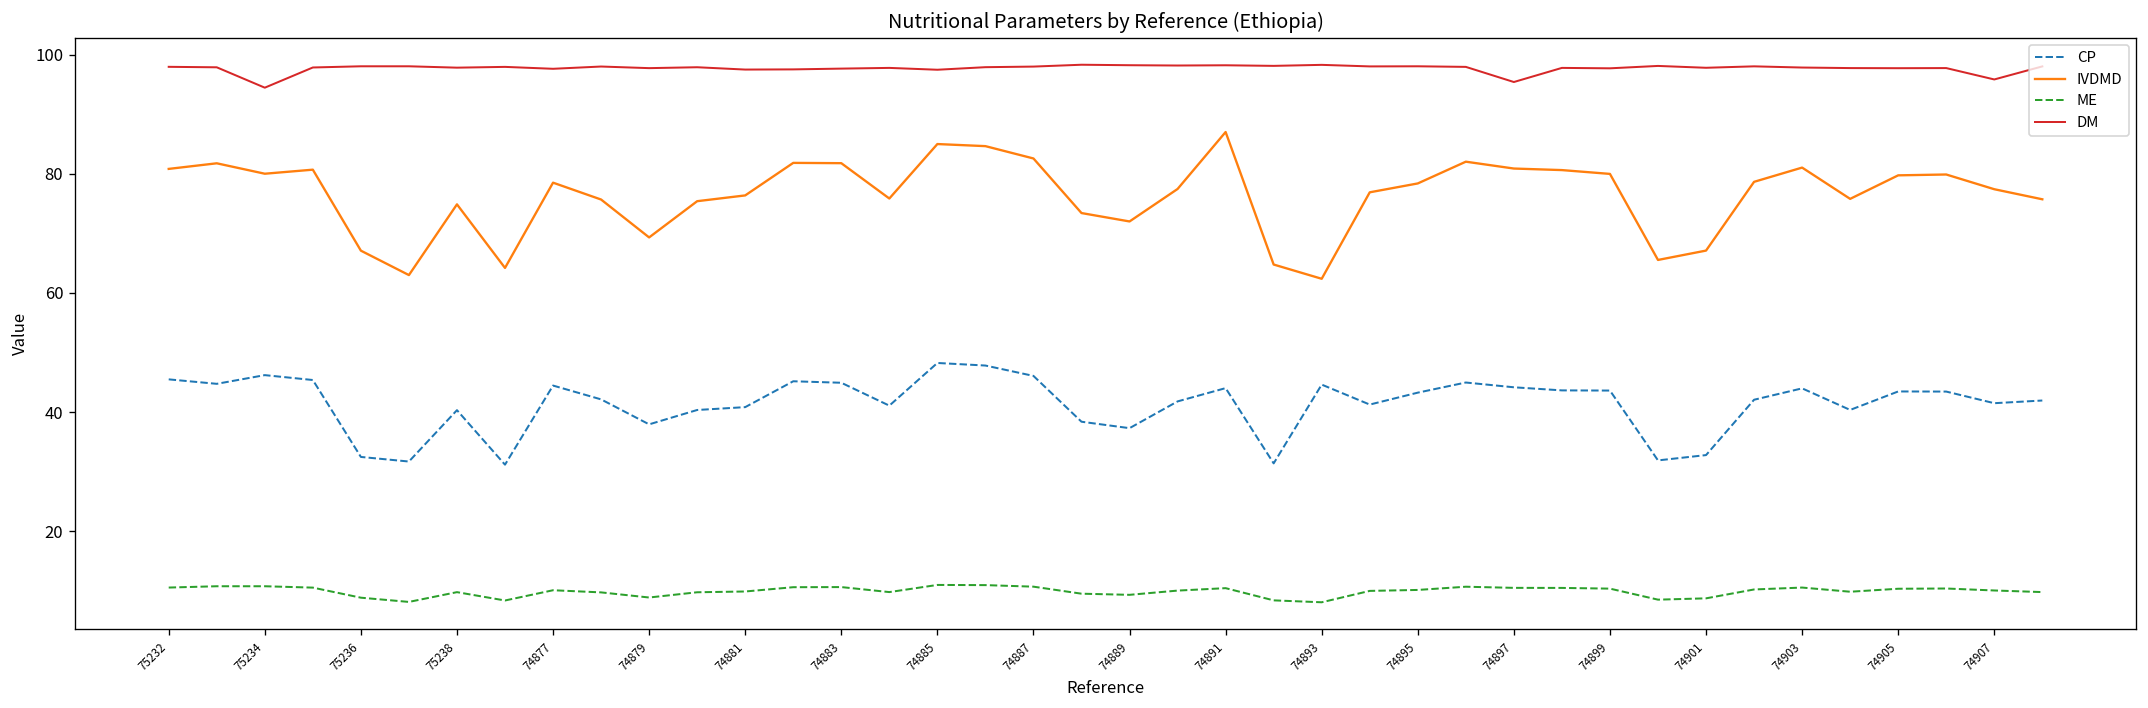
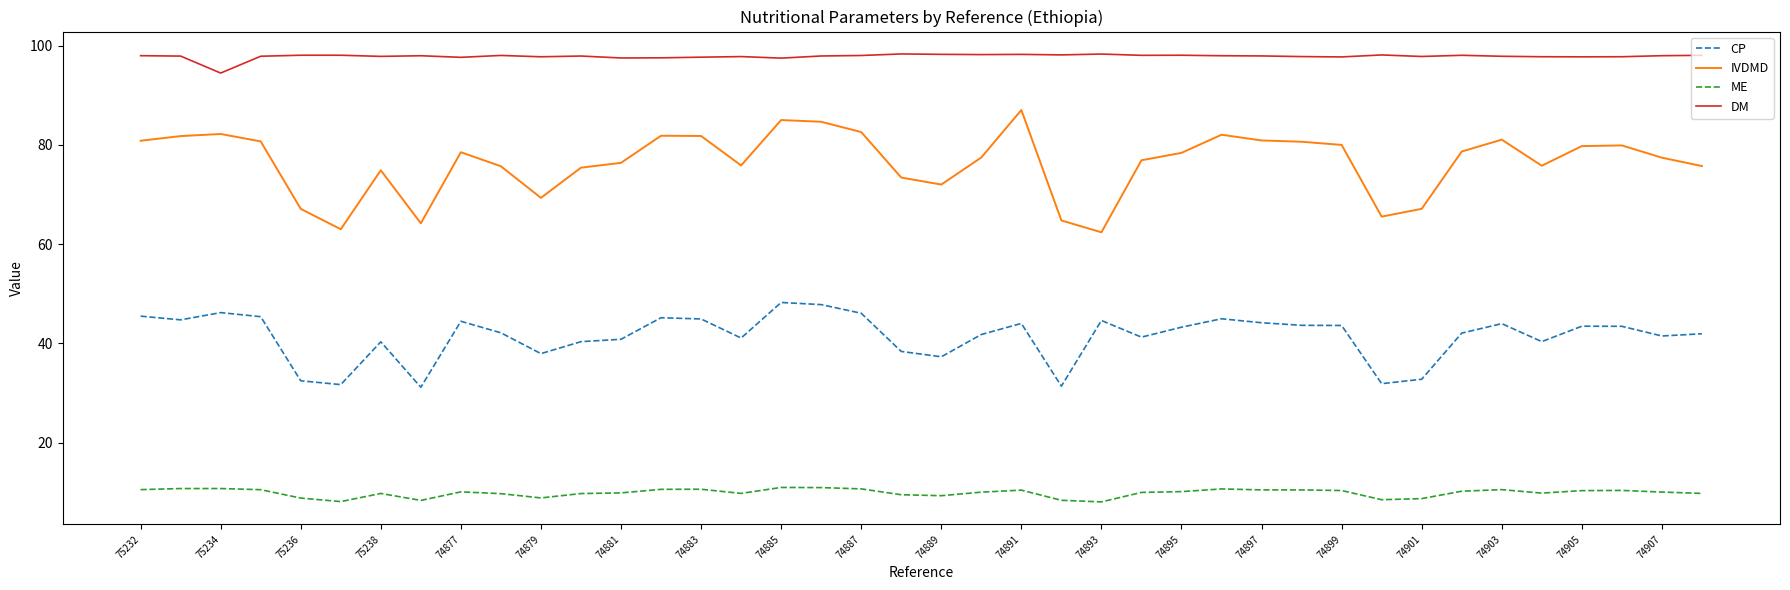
IVDMD, 75234: 80 -> 82
DM, 74897: 95 -> 98
DM, 74907: 96 -> 98
